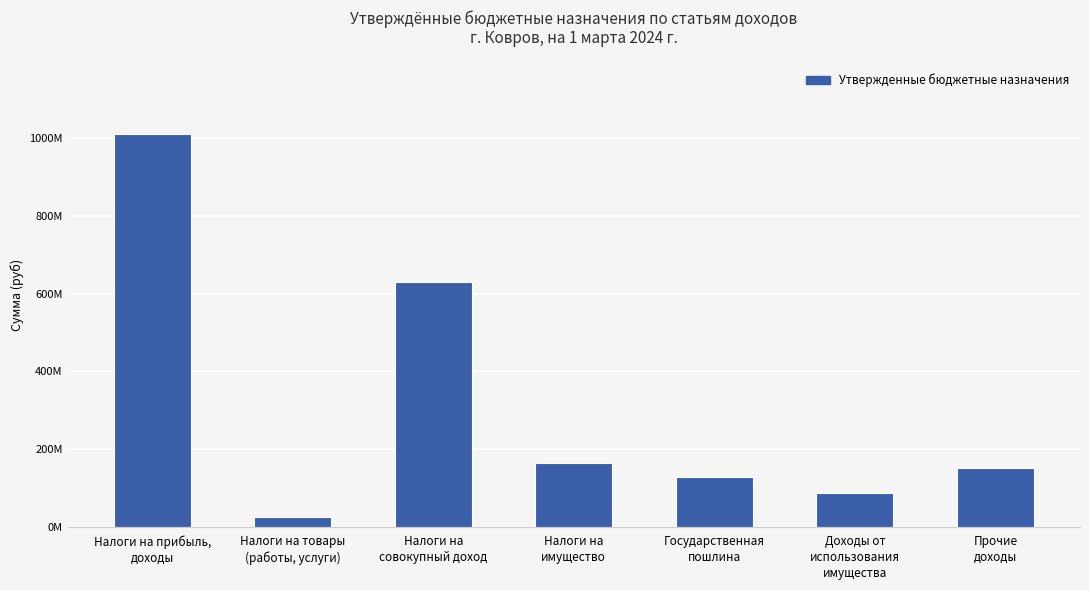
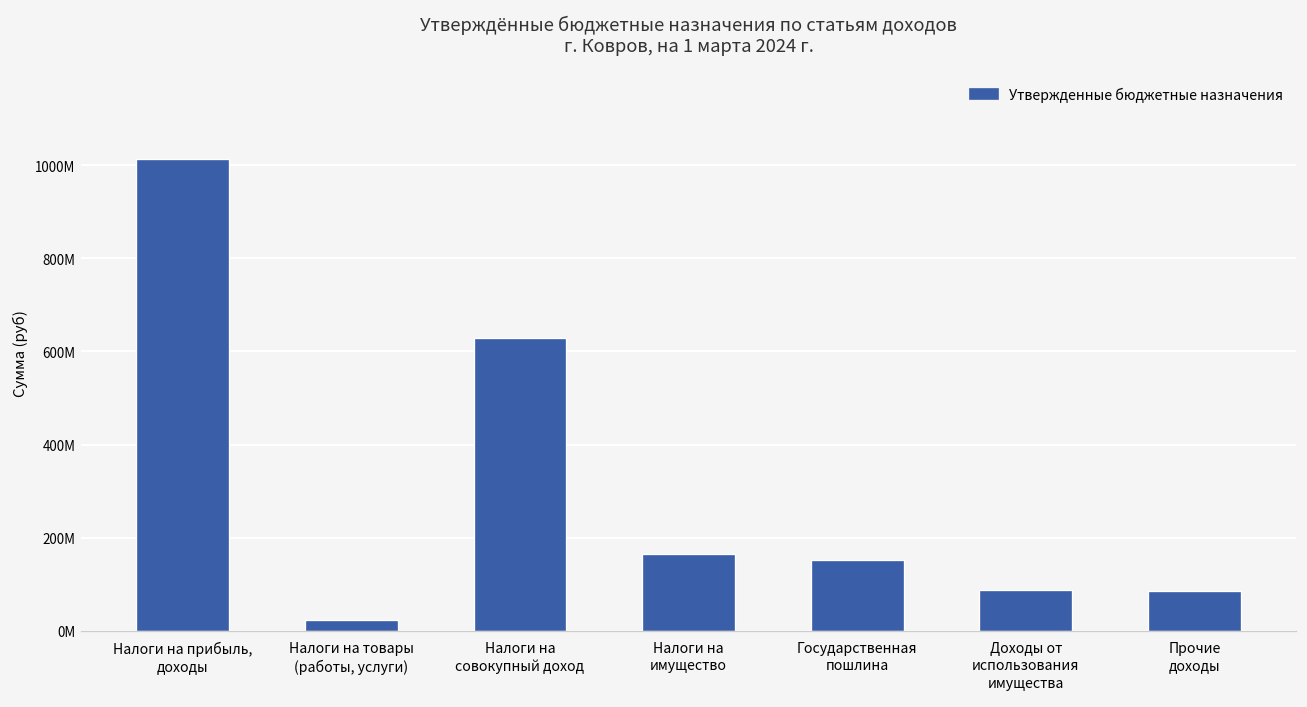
Государственная пошлина: 130000000 -> 150000000
Прочие доходы: 150000000 -> 90000000
